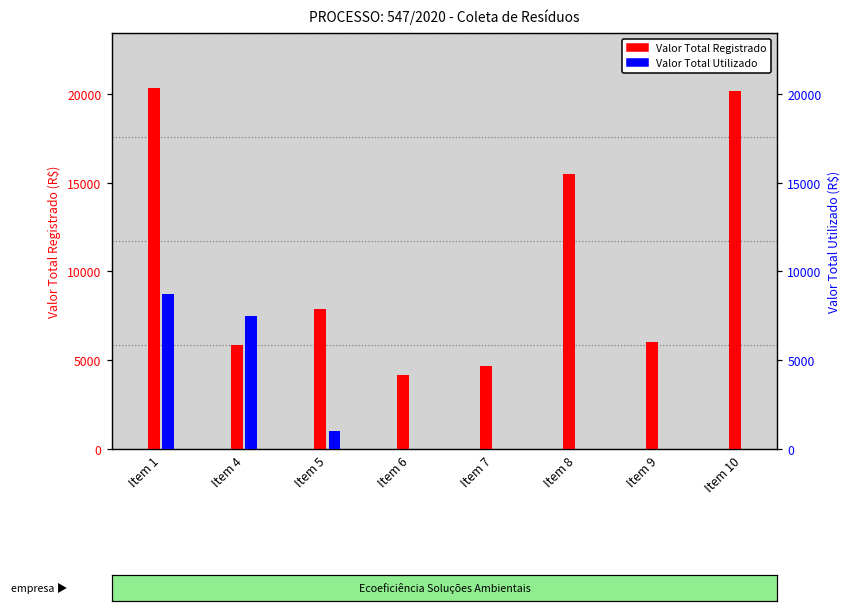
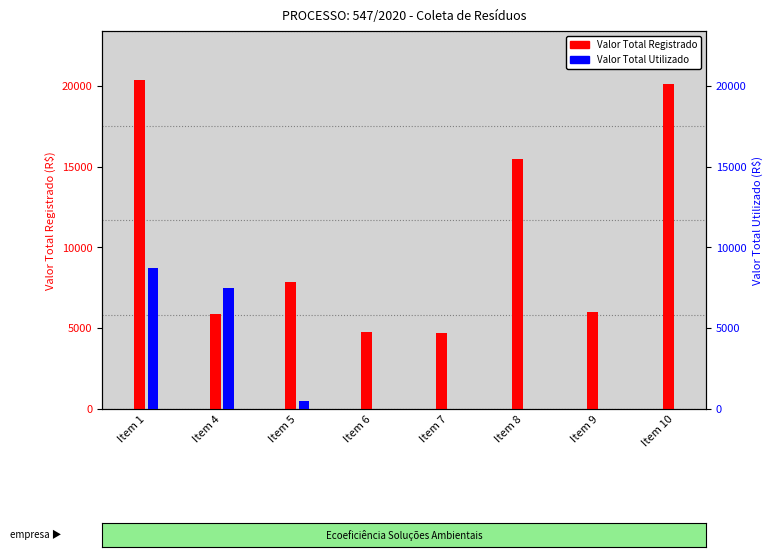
Valor Total Registrado, Item 6: 4200 -> 4700
Valor Total Utilizado, Item 5: 1000 -> 500
